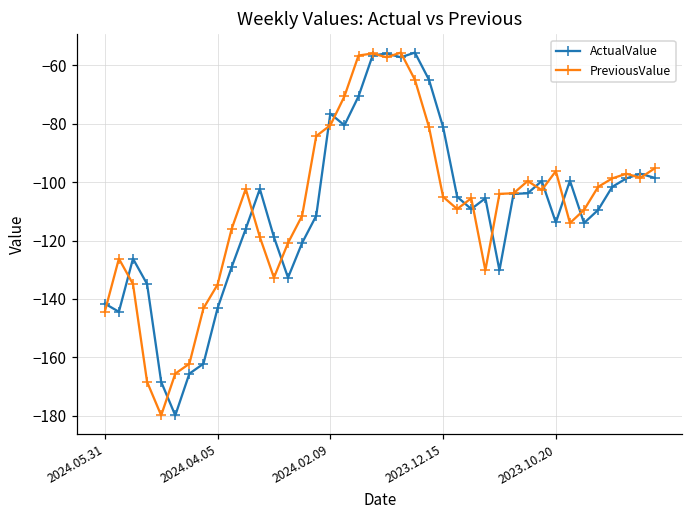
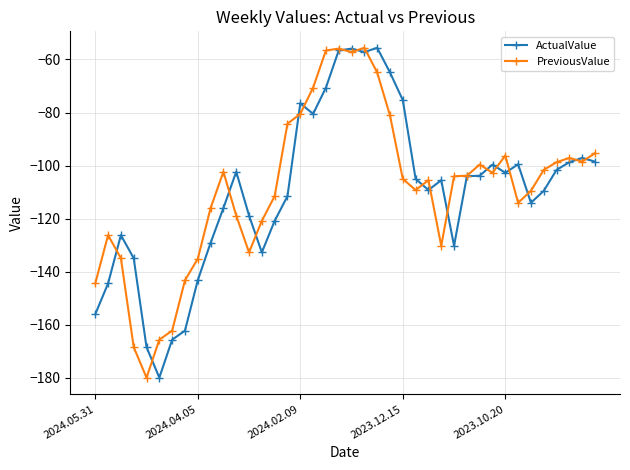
ActualValue, 2024.05.31: -142 -> -156
ActualValue, 2023.12.15: -81 -> -75
ActualValue, 2023.10.20: -114 -> -103
